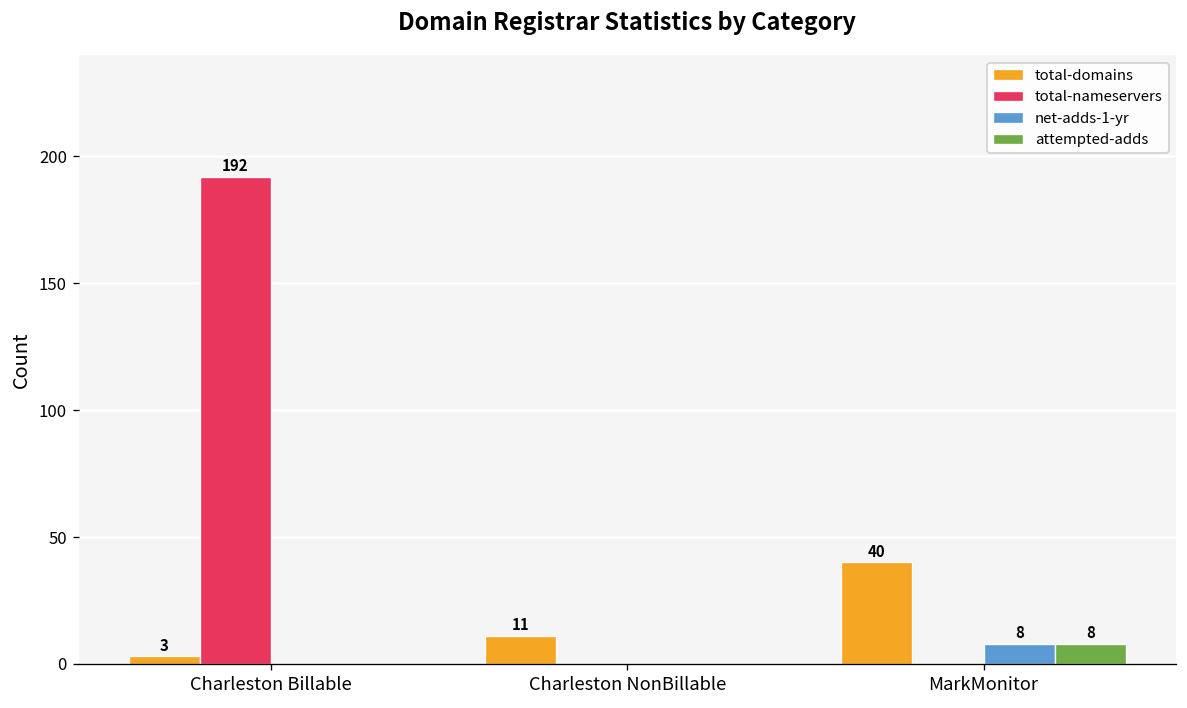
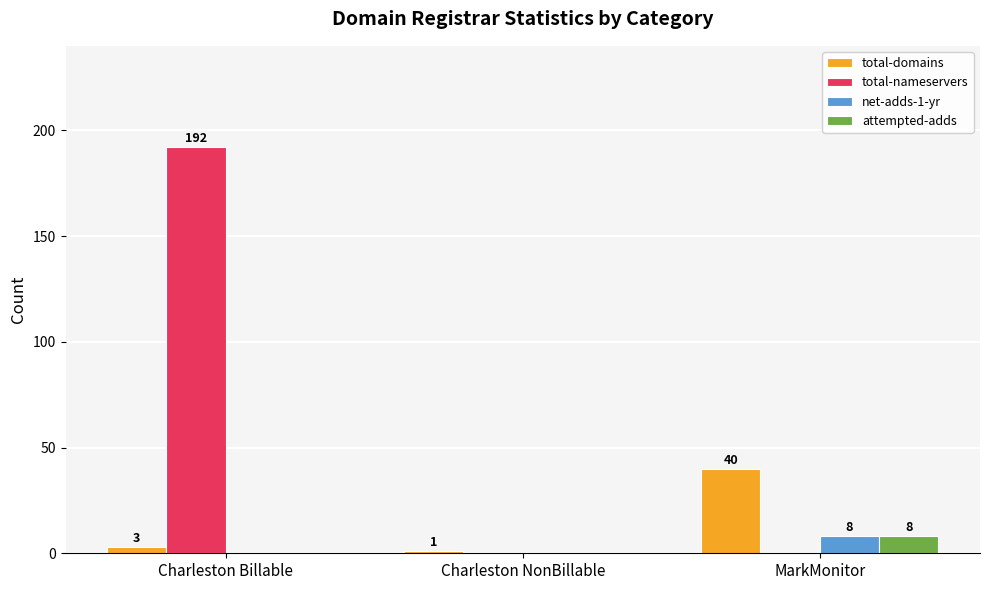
total-domains, Charleston NonBillable: 11 -> 1
